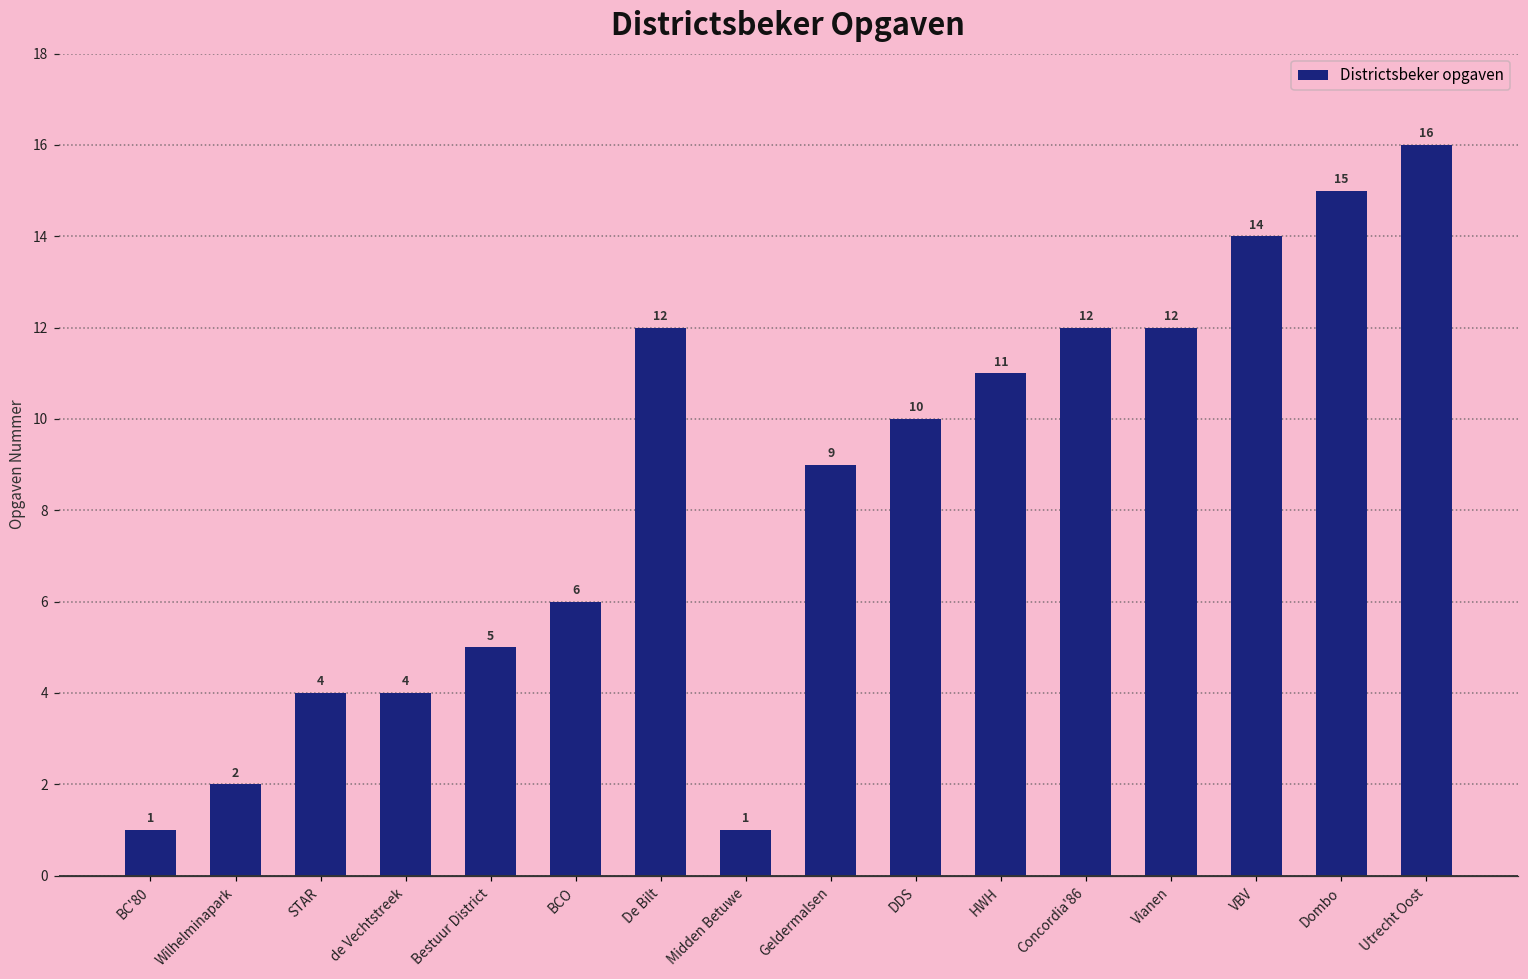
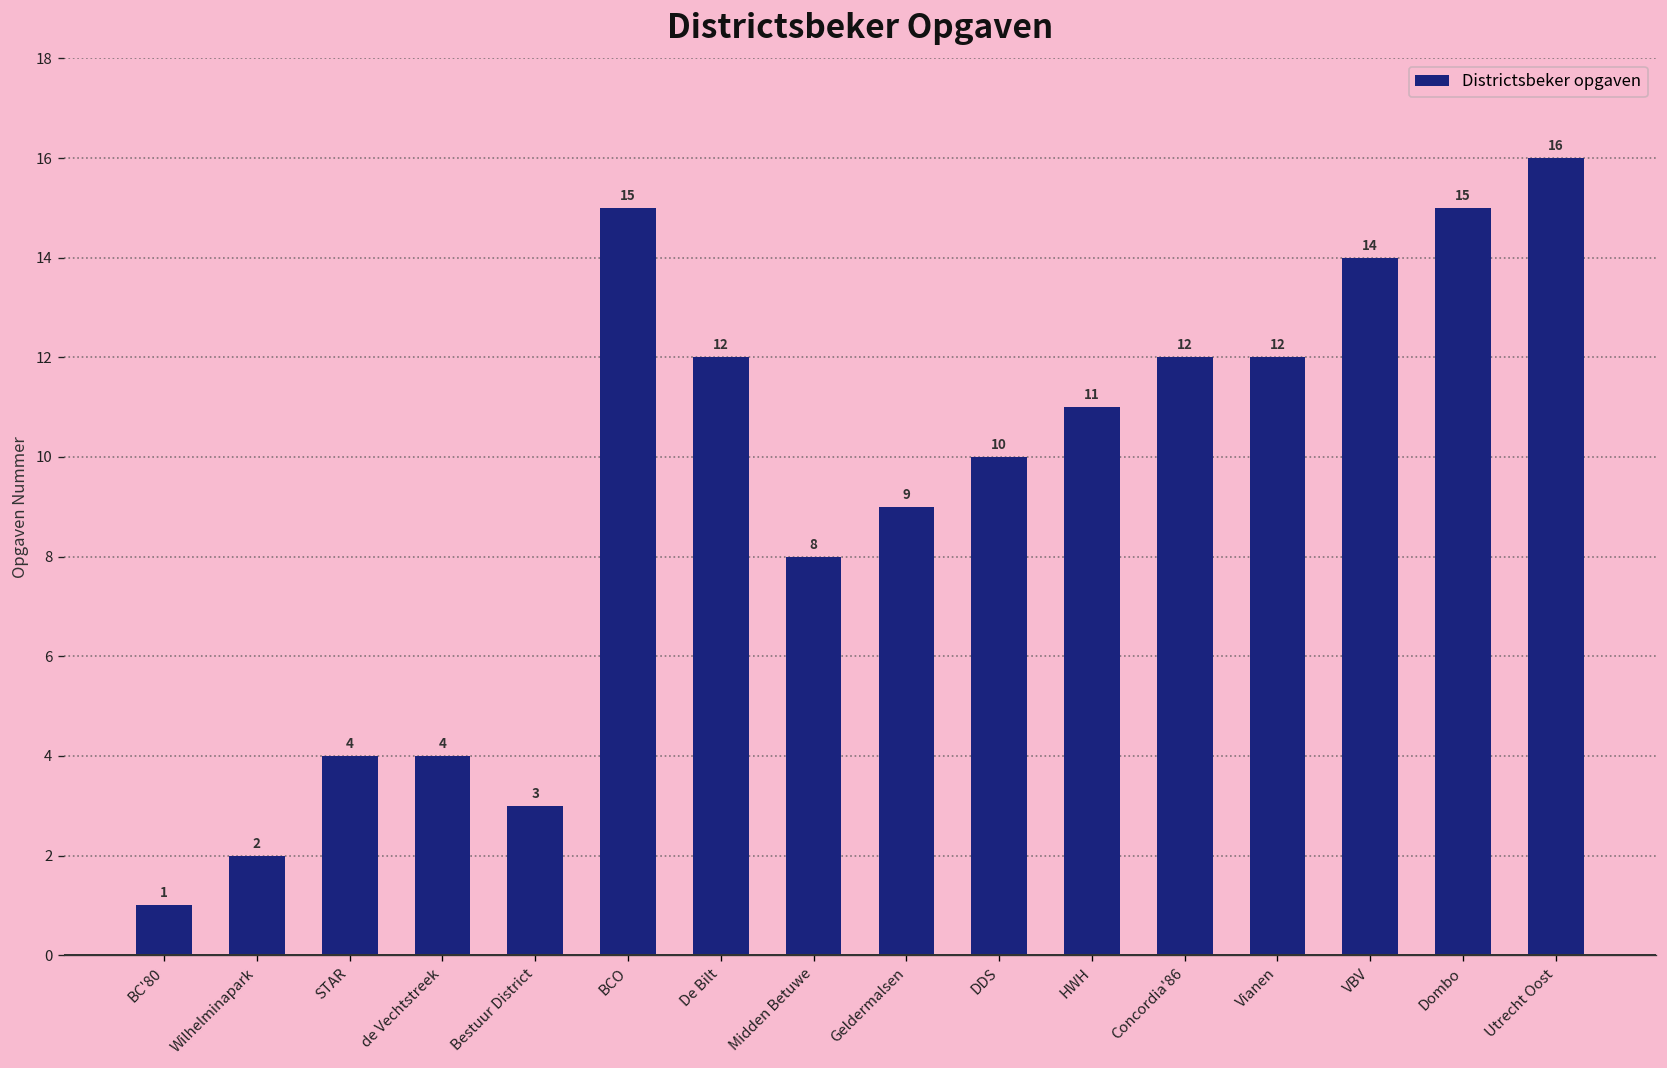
Bestuur District: 5 -> 3
BCO: 6 -> 15
Midden Betuwe: 1 -> 8
